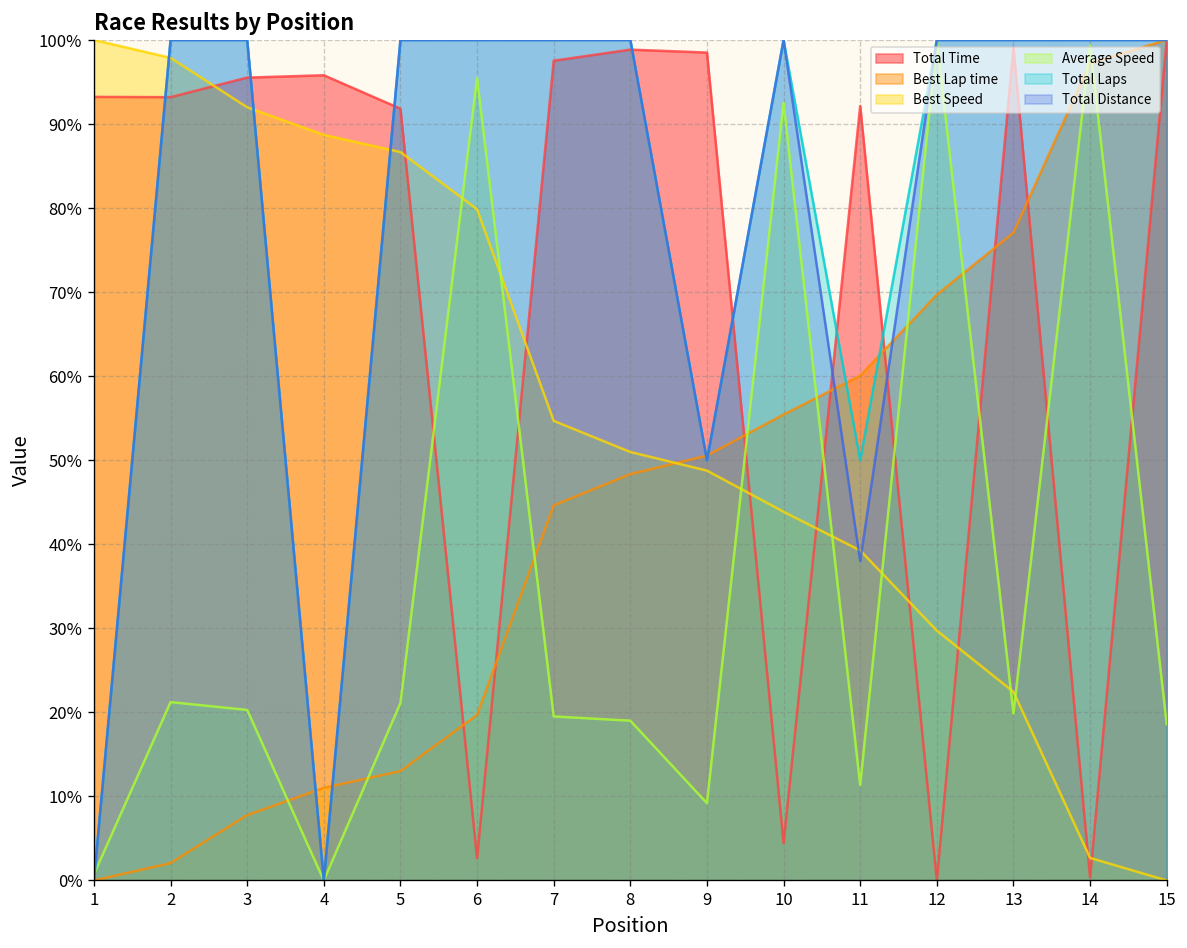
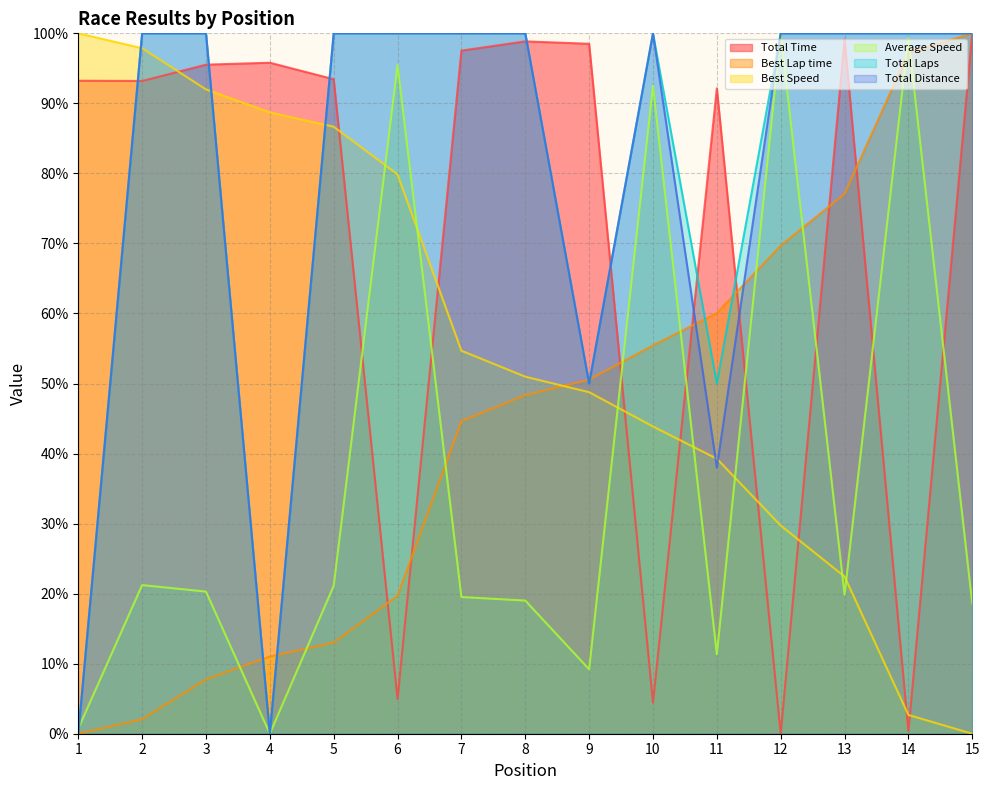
Total Time, 5: 92% -> 93%
Total Time, 6: 3% -> 5%
